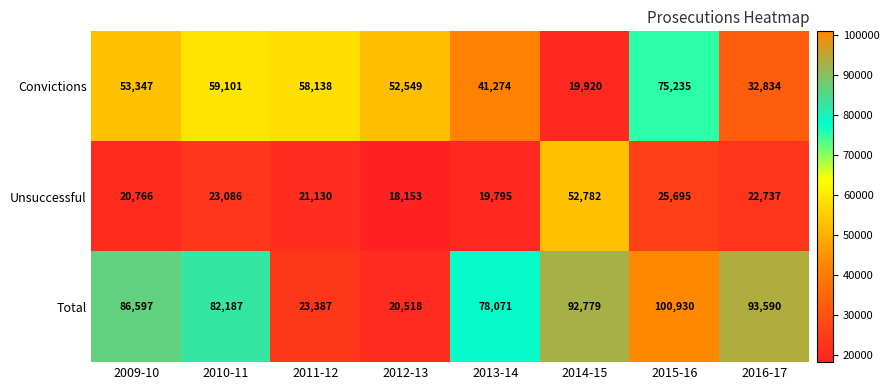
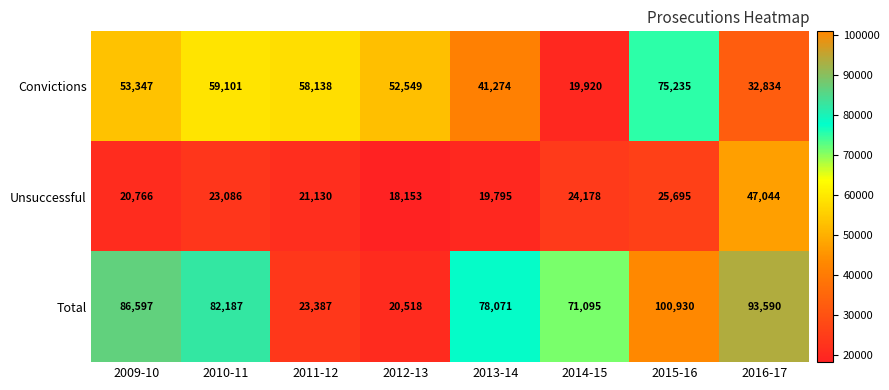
Unsuccessful, 2014-15: 52,782 -> 24,178
Unsuccessful, 2016-17: 22,737 -> 47,044
Total, 2014-15: 92,779 -> 71,095
